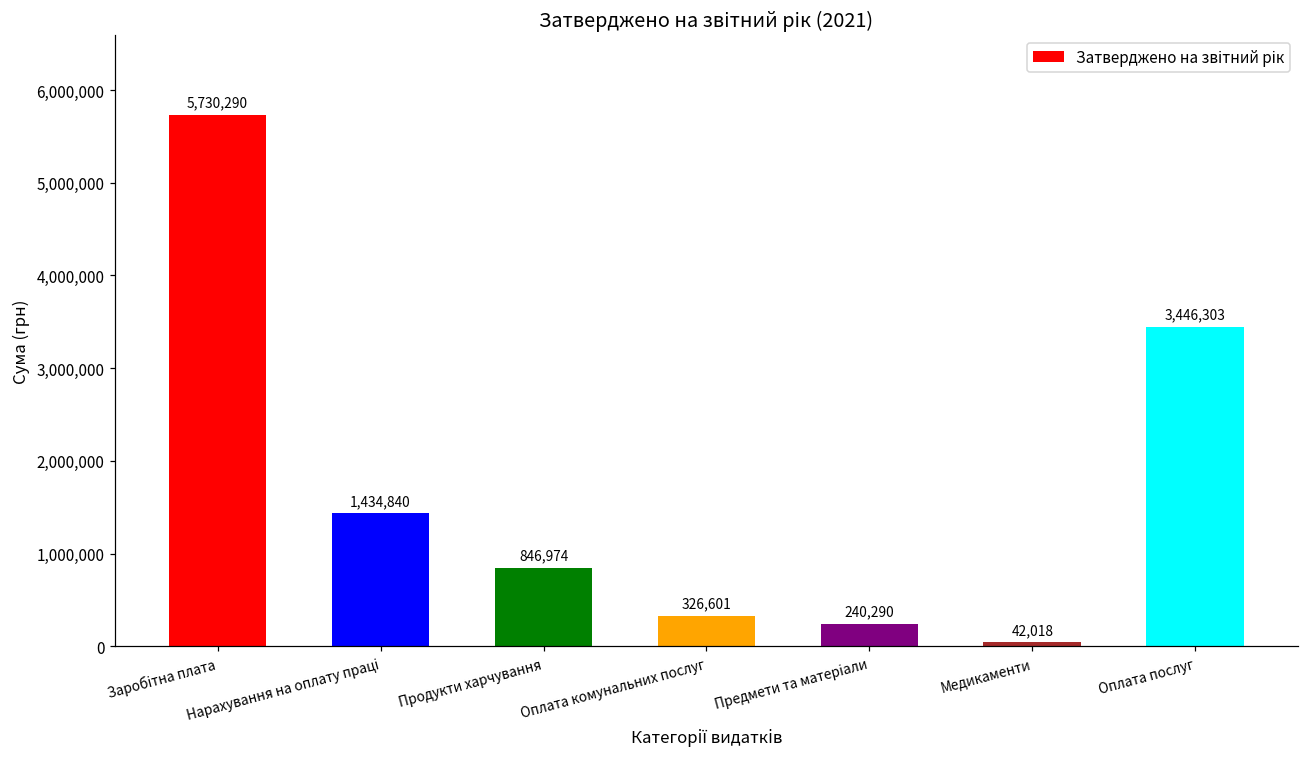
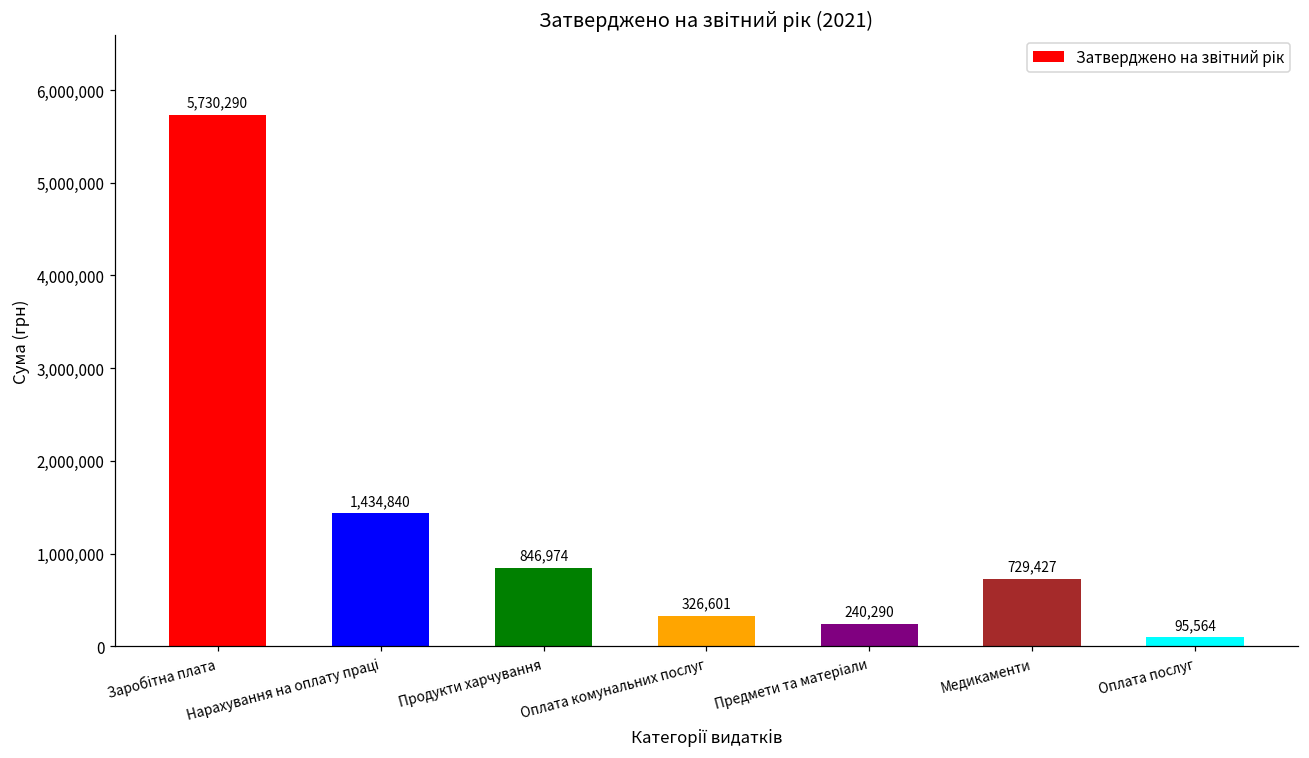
Медикаменти: 42,018 -> 729,427
Оплата послуг: 3,446,303 -> 95,564
